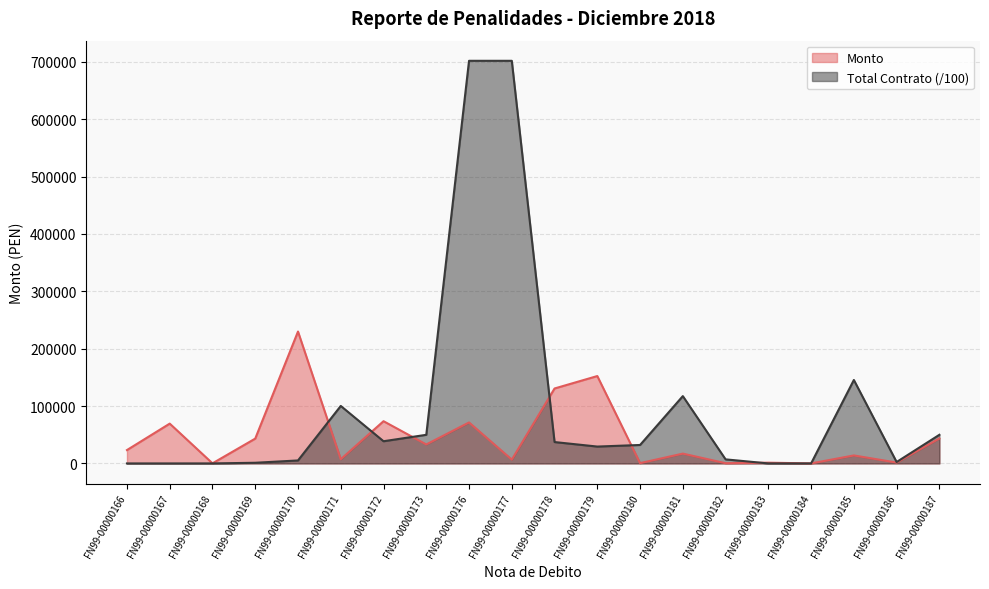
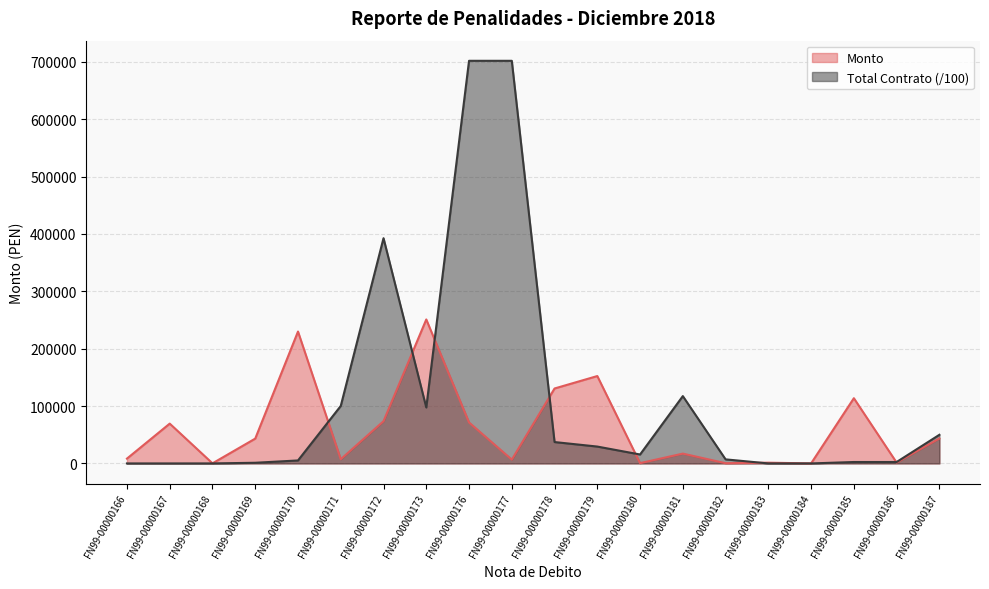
Monto, FN99-00000166: 20000 -> 10000
Total Contrato (/100), FN99-00000172: 40000 -> 390000
Monto, FN99-00000173: 30000 -> 250000
Total Contrato (/100), FN99-00000173: 50000 -> 100000
Total Contrato (/100), FN99-00000180: 30000 -> 20000
Monto, FN99-00000185: 10000 -> 110000
Total Contrato (/100), FN99-00000185: 150000 -> 0
